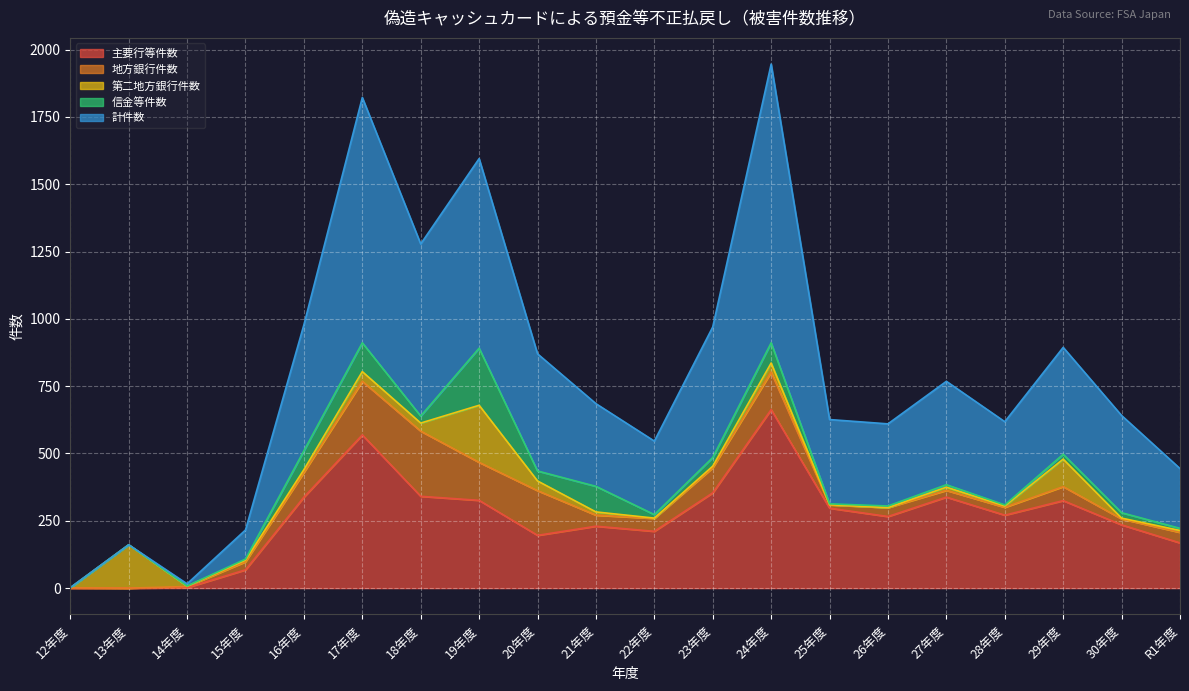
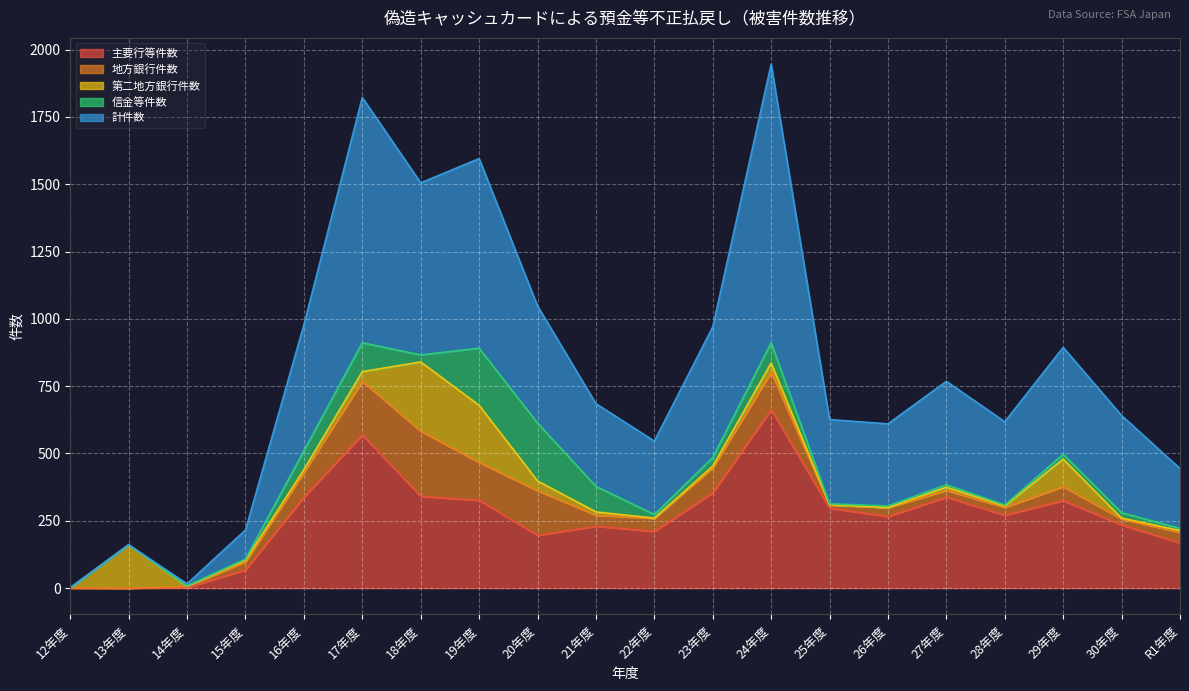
第二地方銀行件数, 18年度: 30 -> 260
信金等件数, 20年度: 40 -> 220
